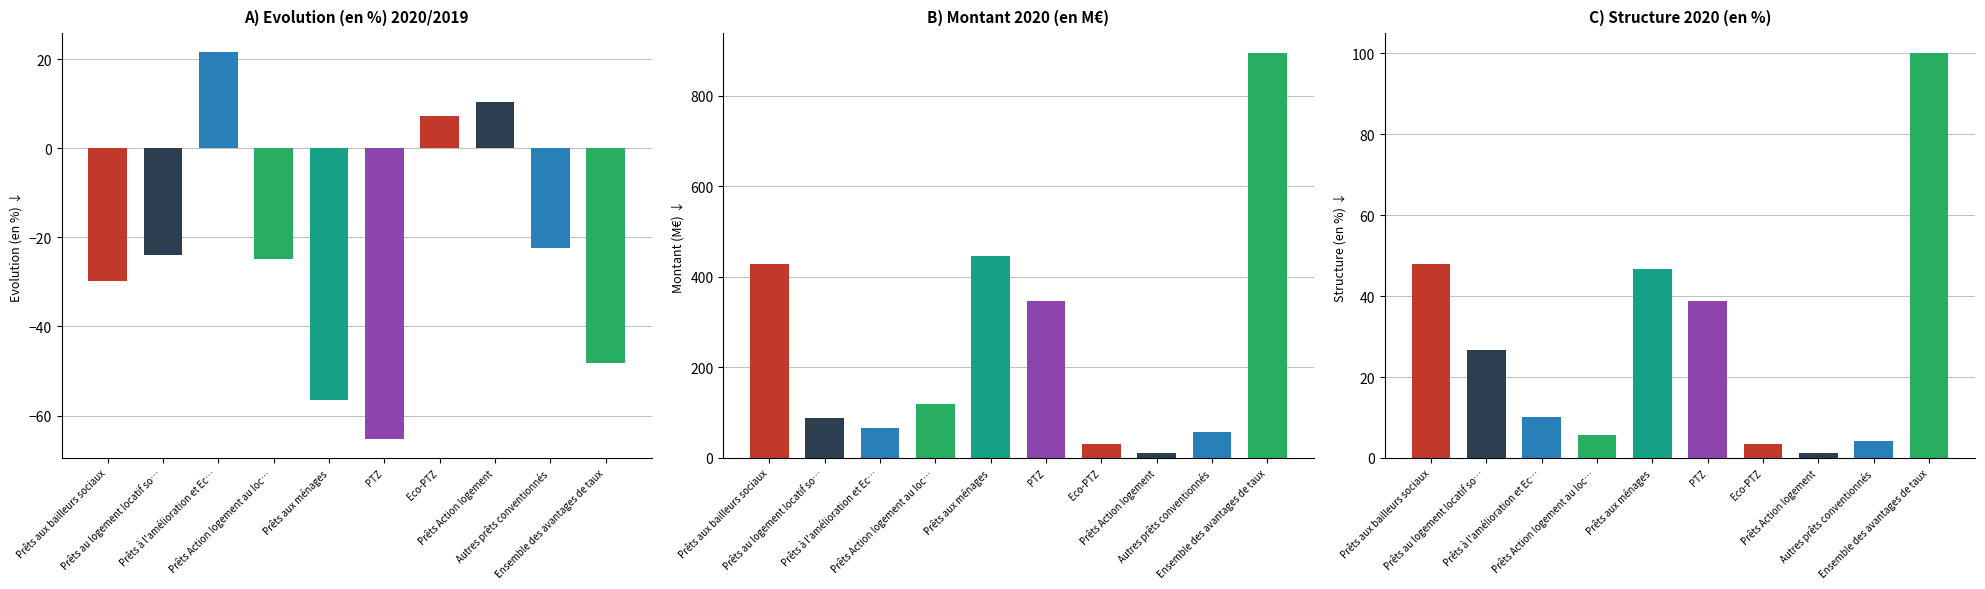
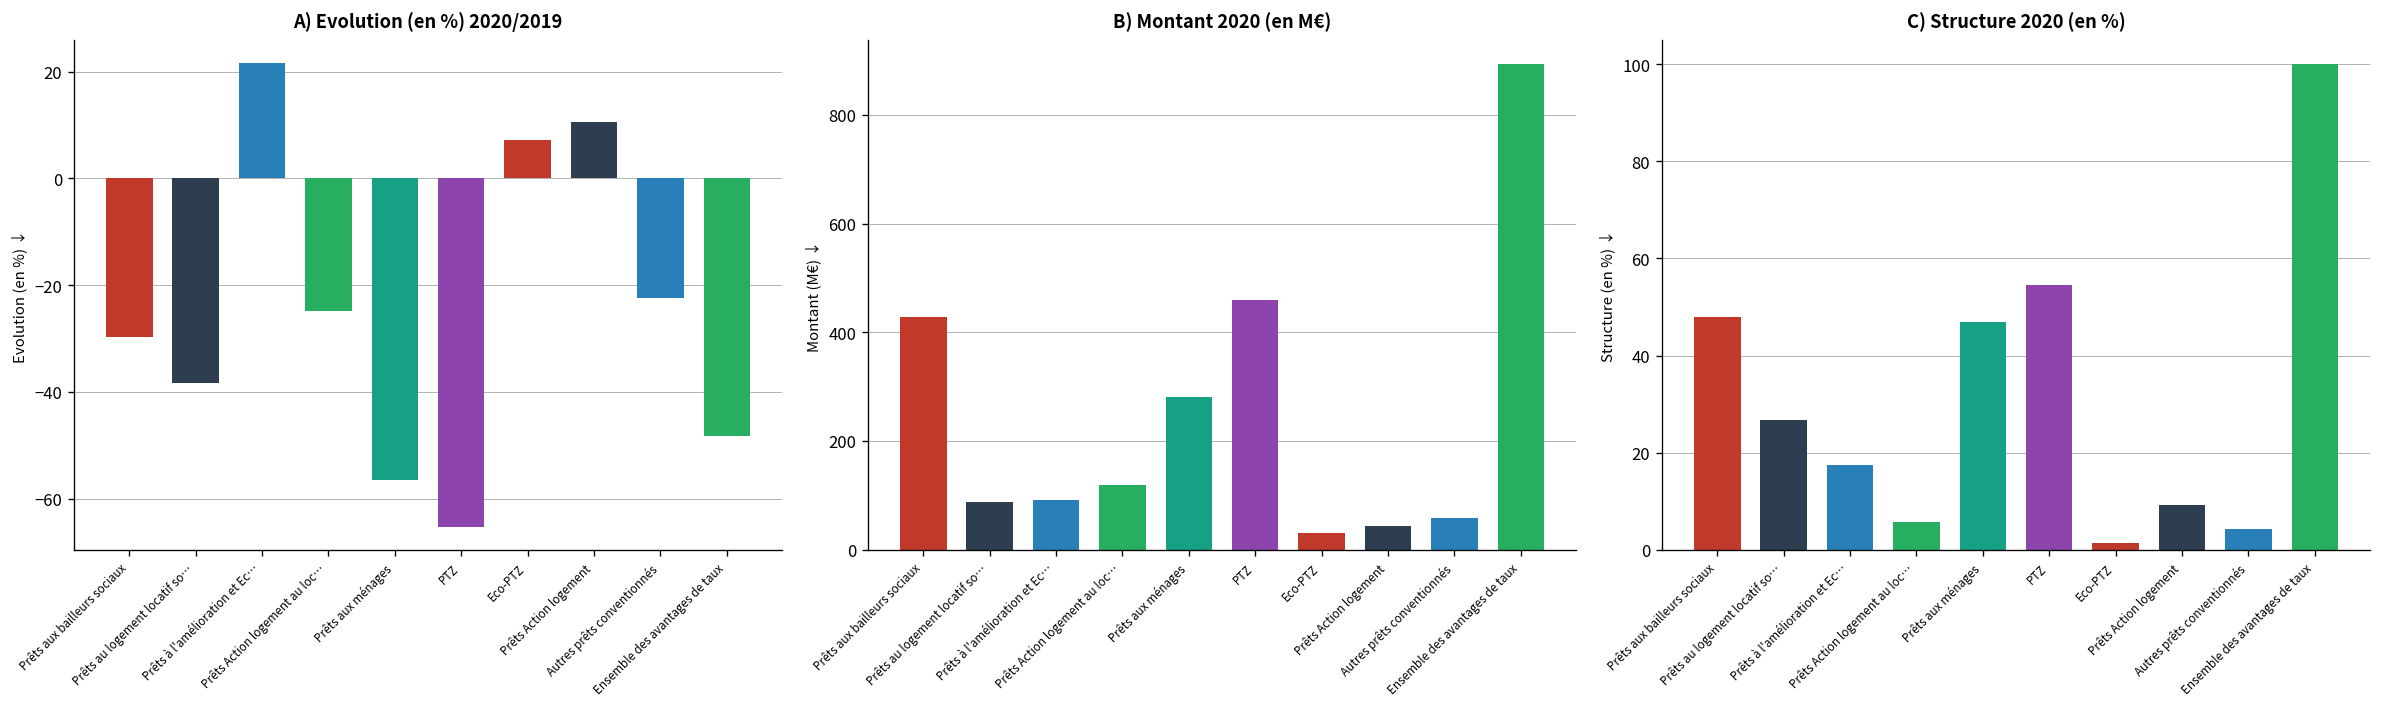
A) Evolution (en %) 2020/2019, Prêts au logement locatif so…: -24 -> -38
B) Montant 2020 (en M€), Prêts à l'amélioration et Ec…: 70 -> 90
B) Montant 2020 (en M€), Prêts aux ménages: 440 -> 280
B) Montant 2020 (en M€), PTZ: 350 -> 460
B) Montant 2020 (en M€), Prêts Action logement: 10 -> 40
C) Structure 2020 (en %), Prêts à l'amélioration et Ec…: 10 -> 18
C) Structure 2020 (en %), PTZ: 39 -> 54
C) Structure 2020 (en %), Eco-PTZ: 3 -> 1
C) Structure 2020 (en %), Prêts Action logement: 1 -> 9
